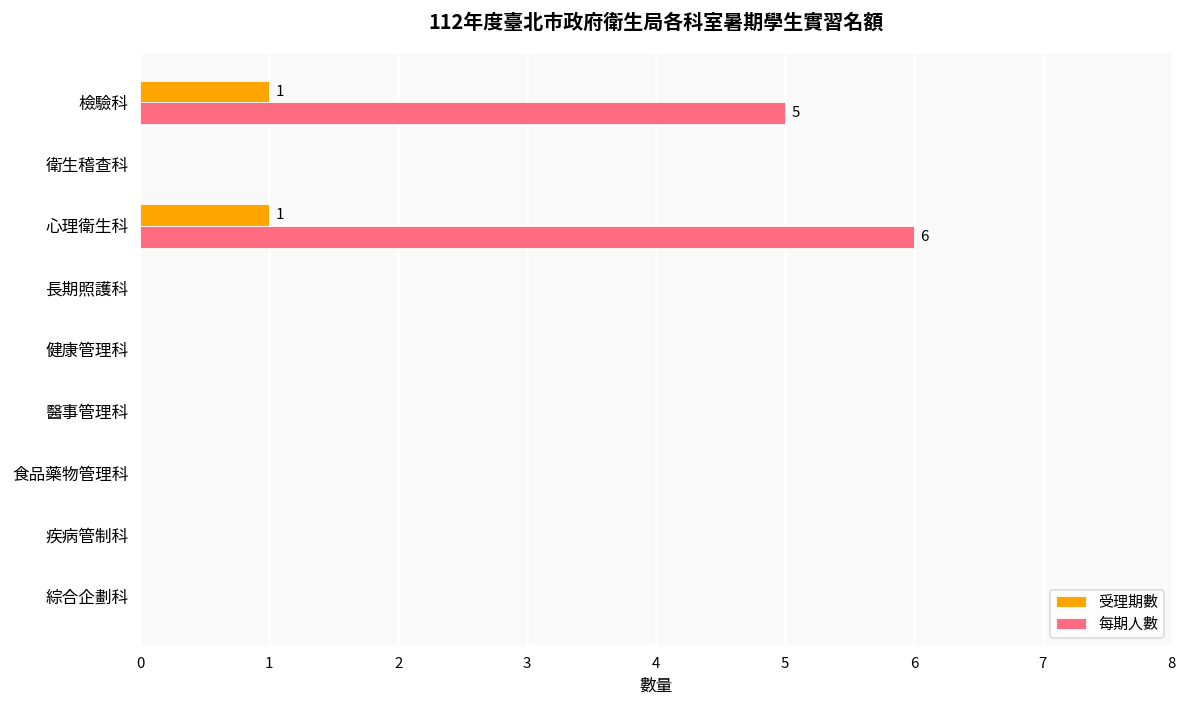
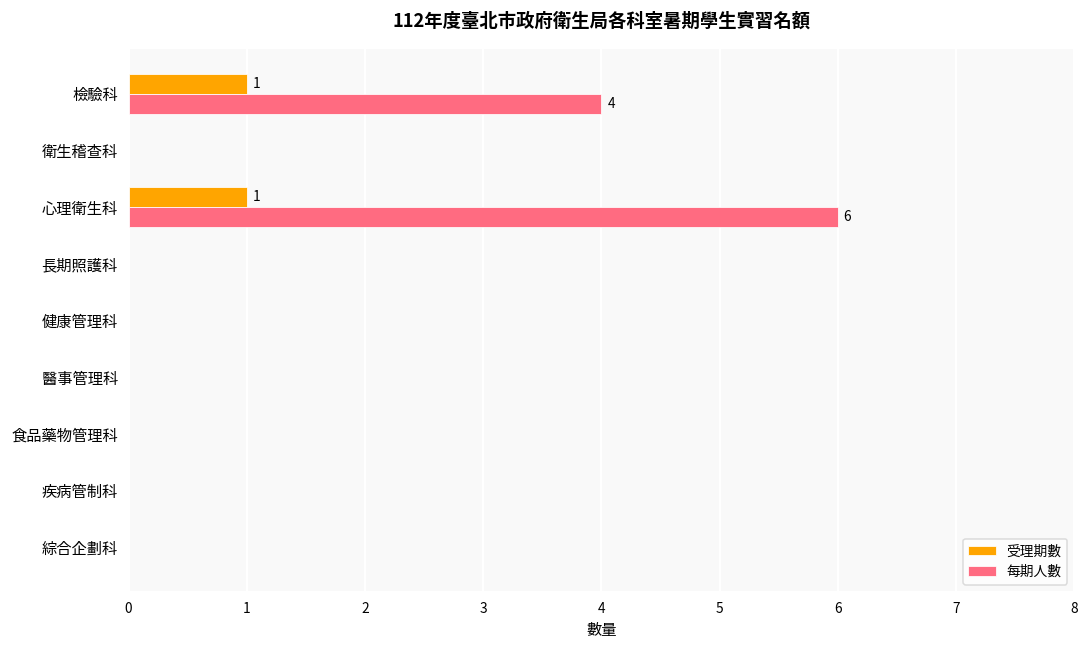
每期人數, 檢驗科: 5 -> 4
